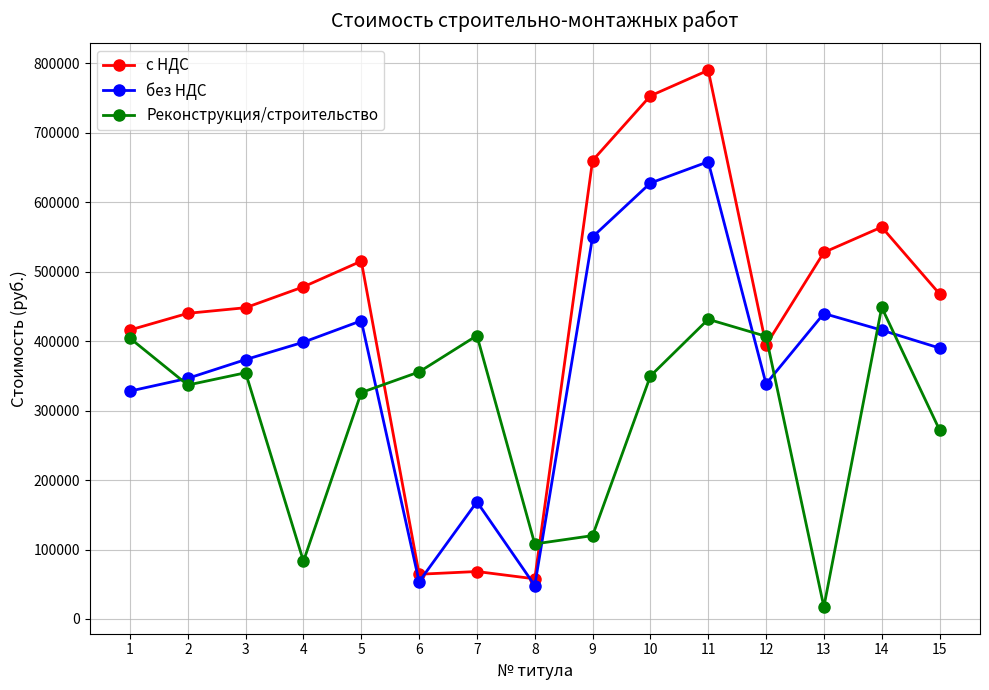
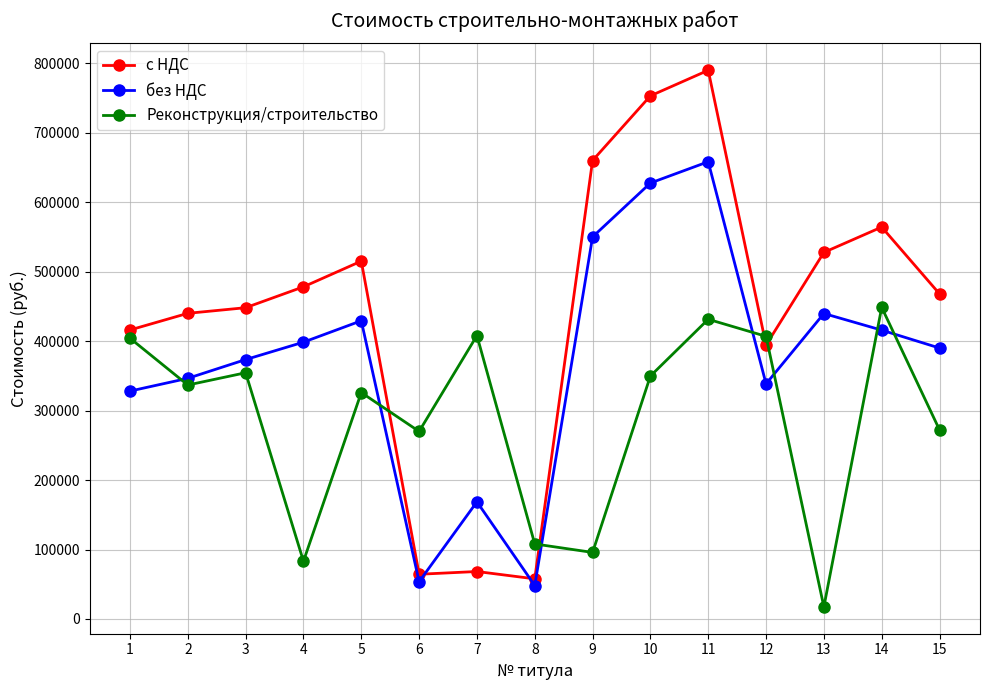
Реконструкция/строительство, 6: 360000 -> 270000
Реконструкция/строительство, 9: 120000 -> 100000
